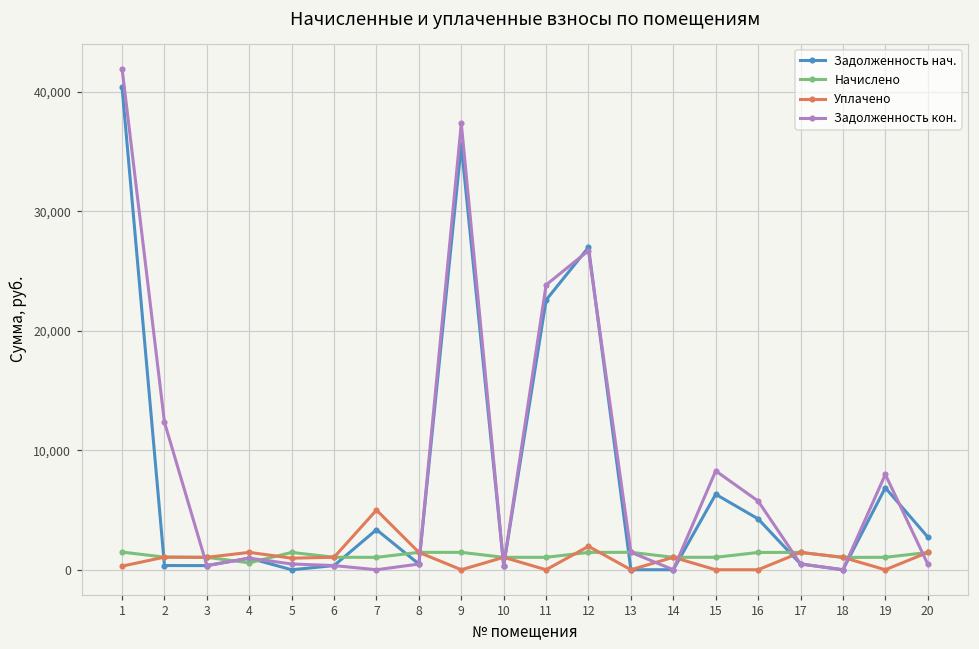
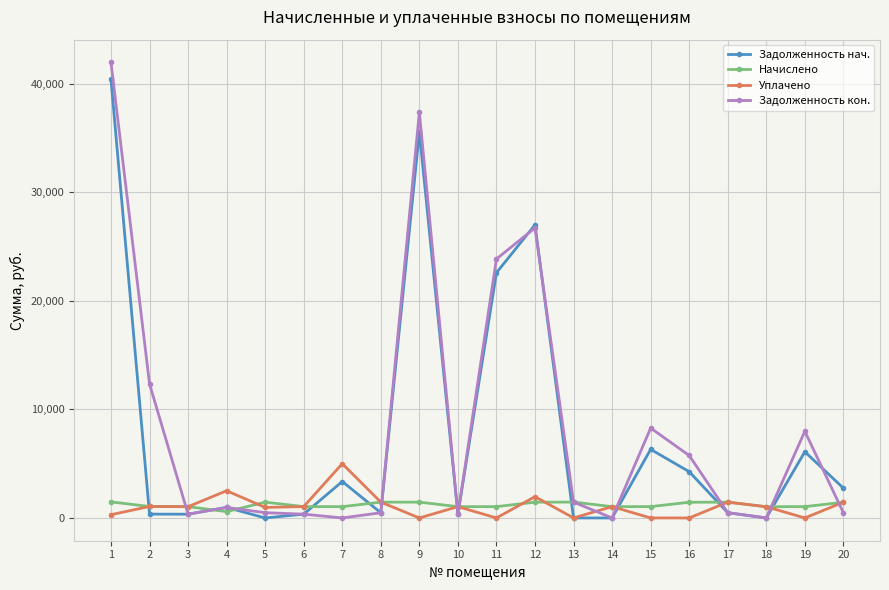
Уплачено, 4: 1,500 -> 2,500
Задолженность нач., 19: 6,900 -> 6,100
